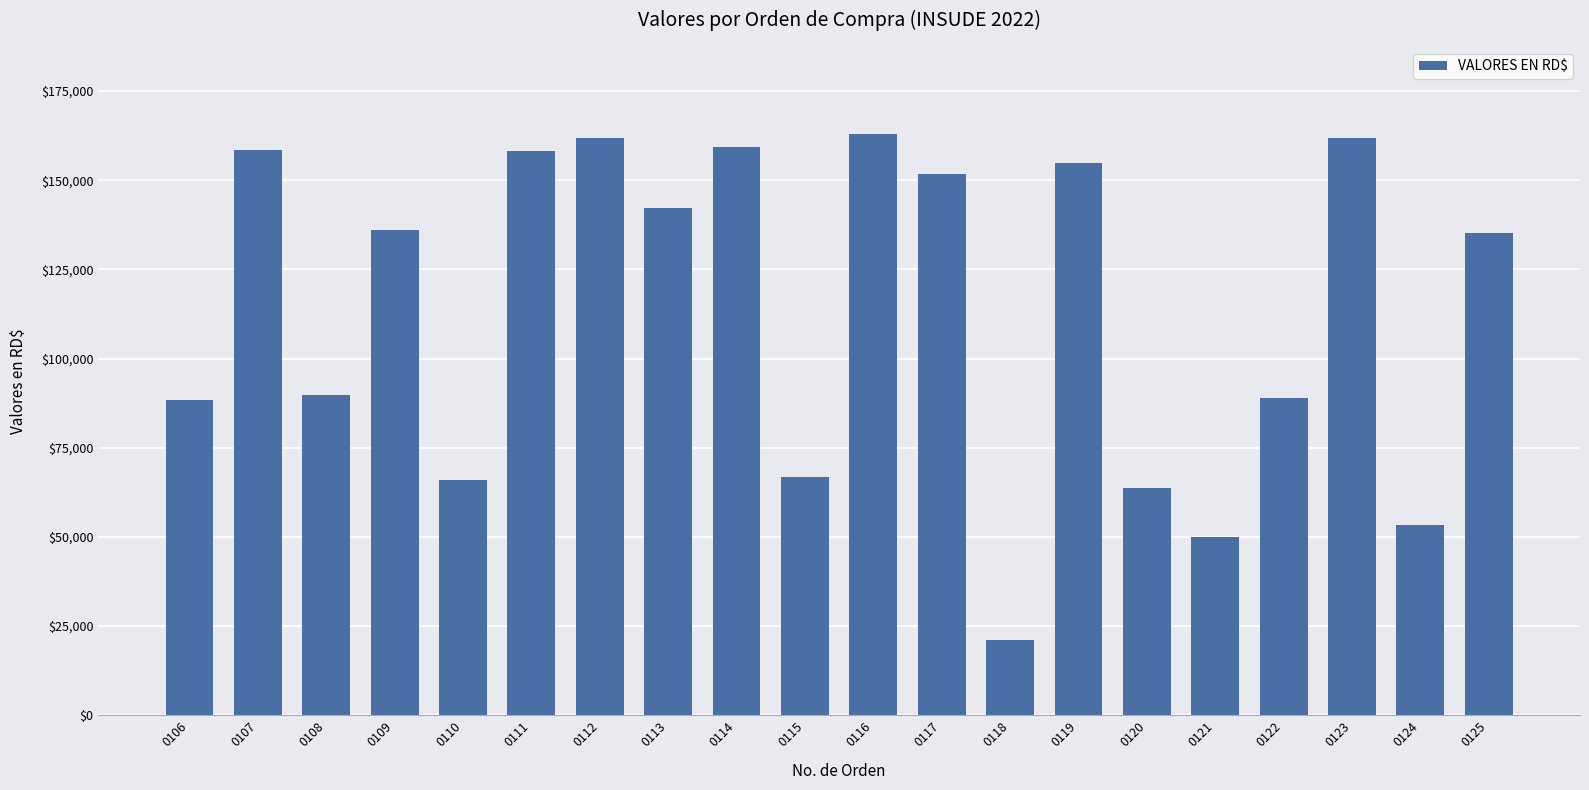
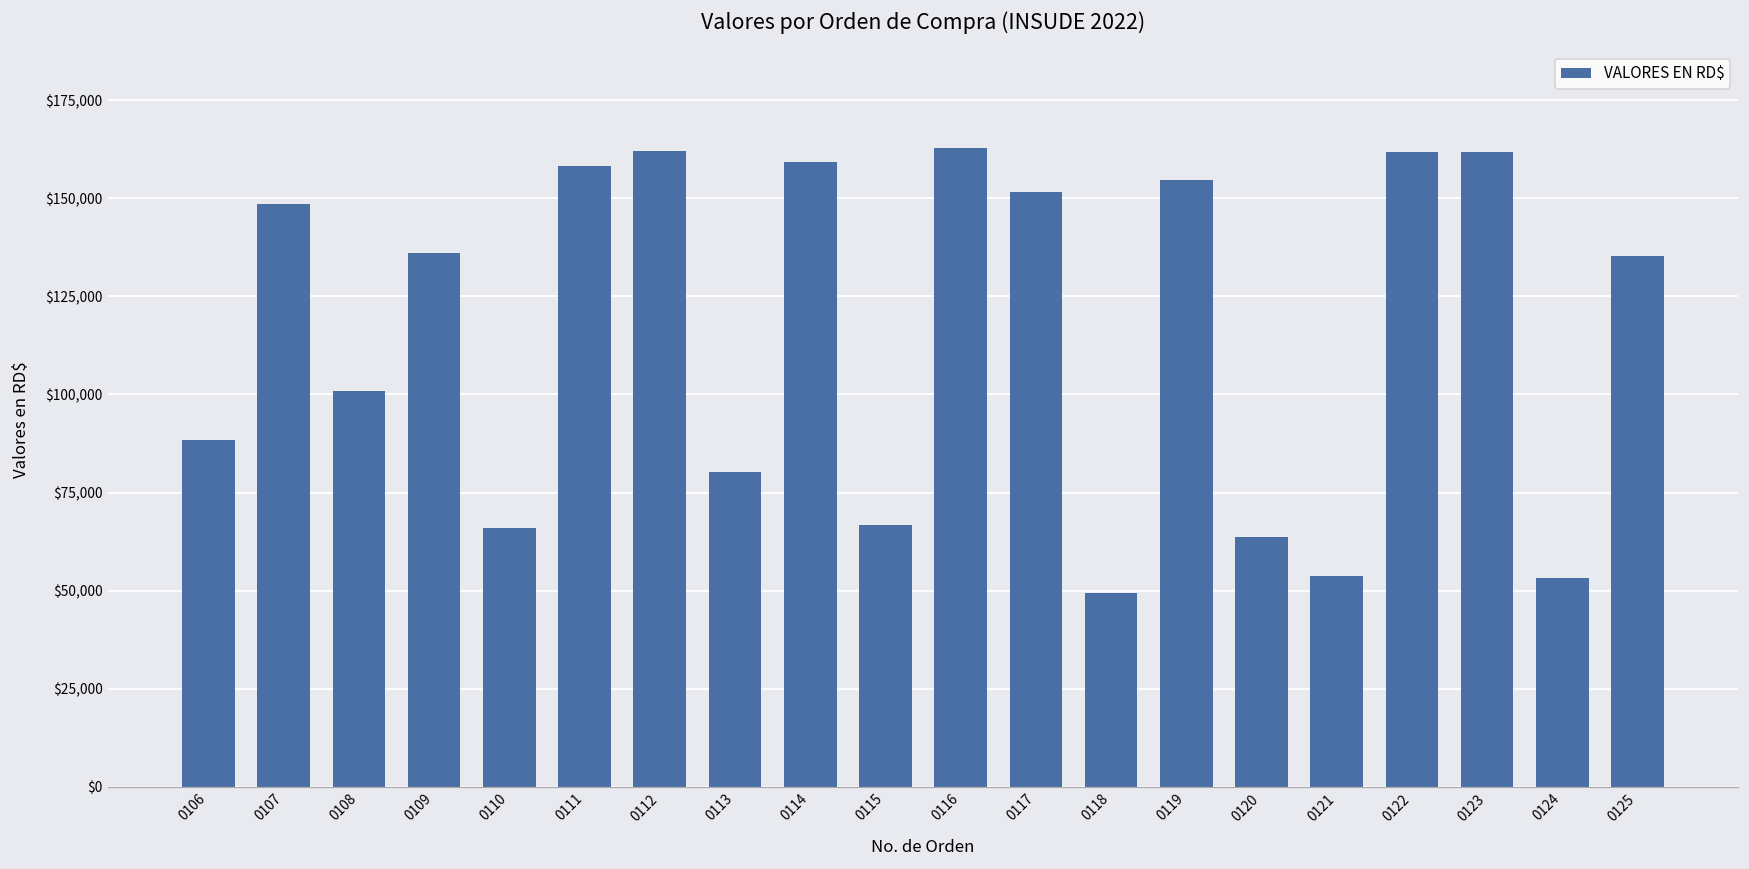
0107: $159,000 -> $149,000
0108: $90,000 -> $101,000
0113: $142,000 -> $80,000
0118: $21,000 -> $49,000
0121: $50,000 -> $54,000
0122: $89,000 -> $162,000
